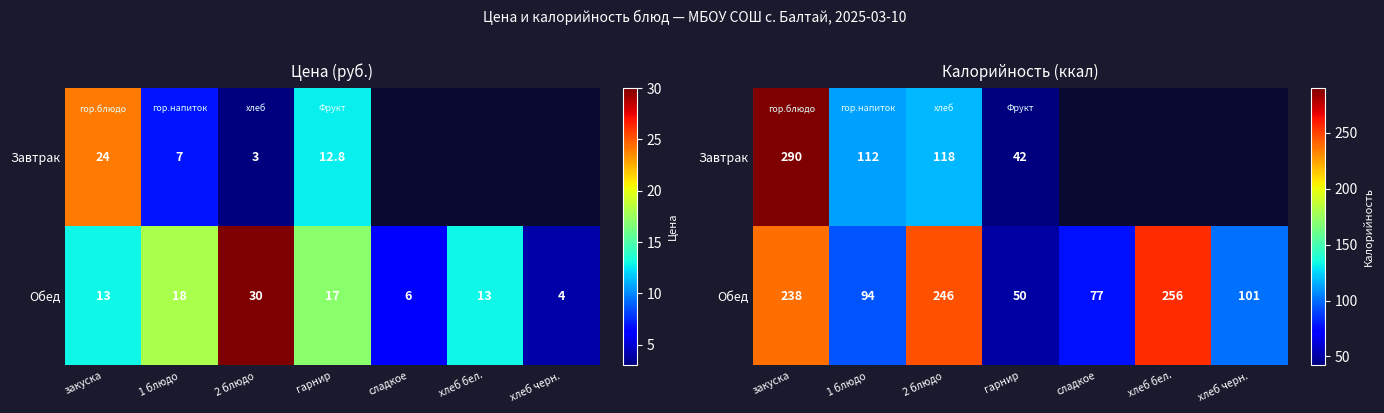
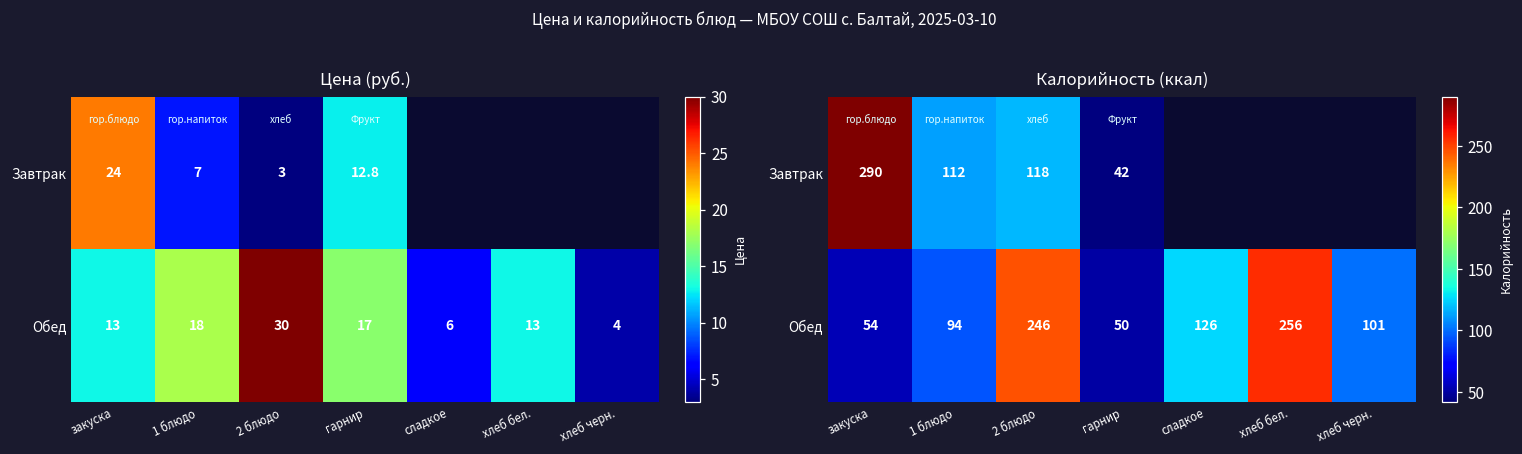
Калорийность (ккал), Обед, закуска: 238 -> 54
Калорийность (ккал), Обед, сладкое: 77 -> 126
